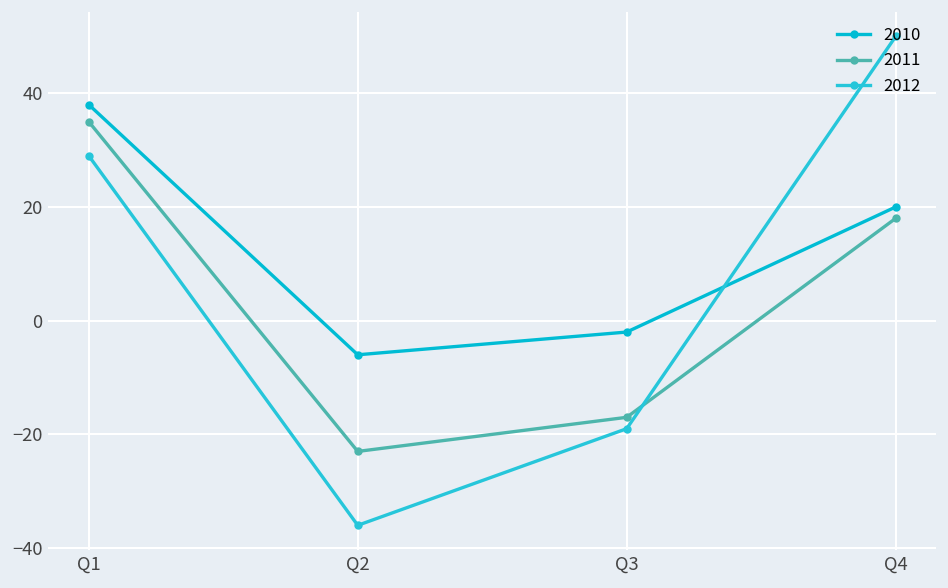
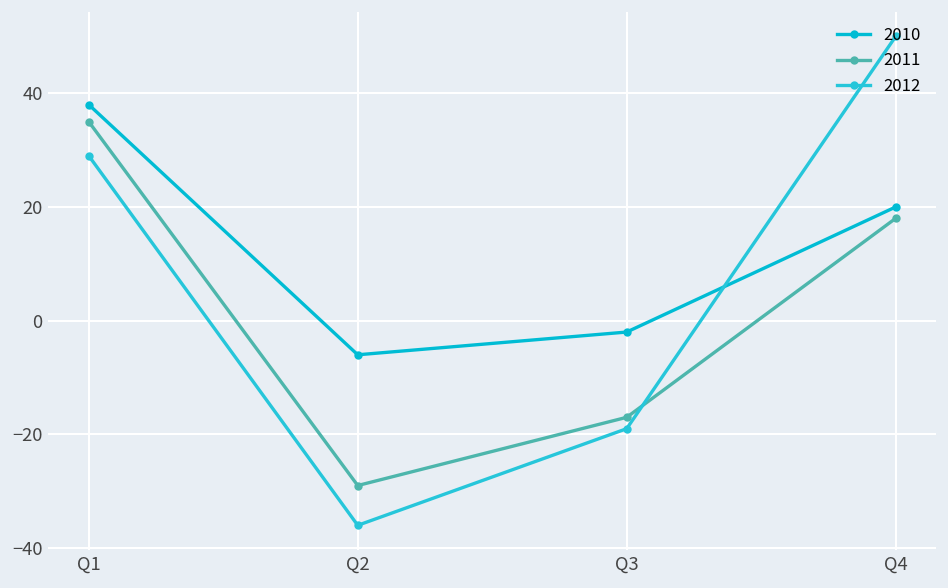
2011, Q2: -23 -> -29
